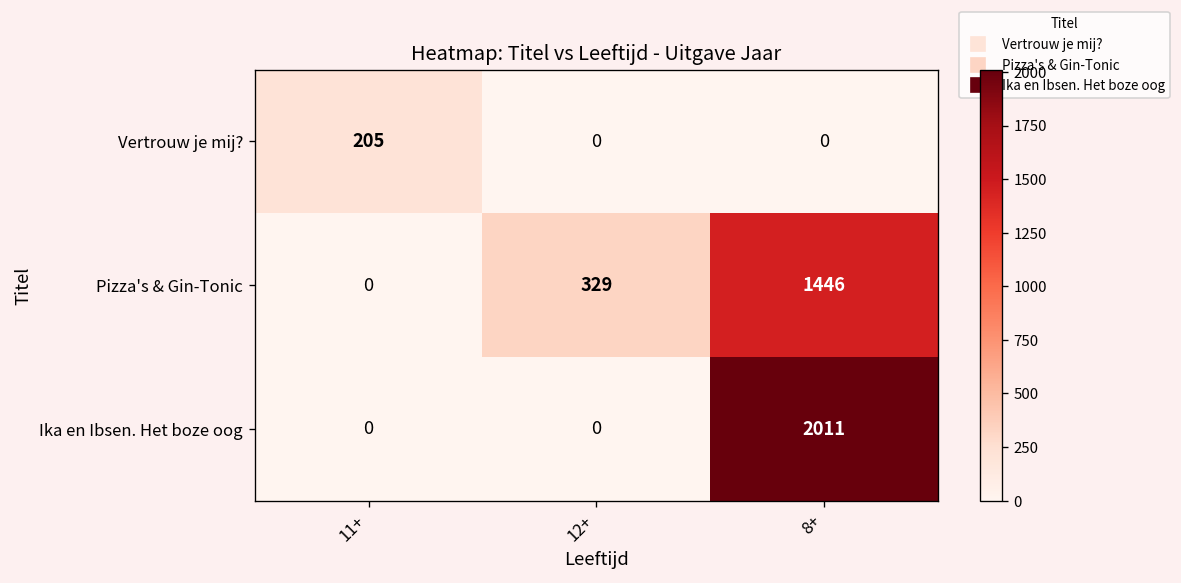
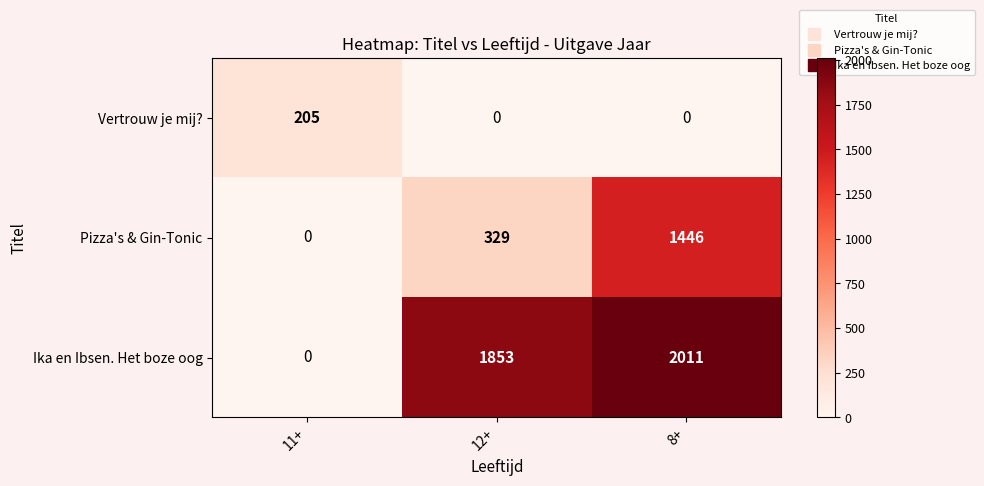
Ika en Ibsen. Het boze oog, 12+: 0 -> 1853
